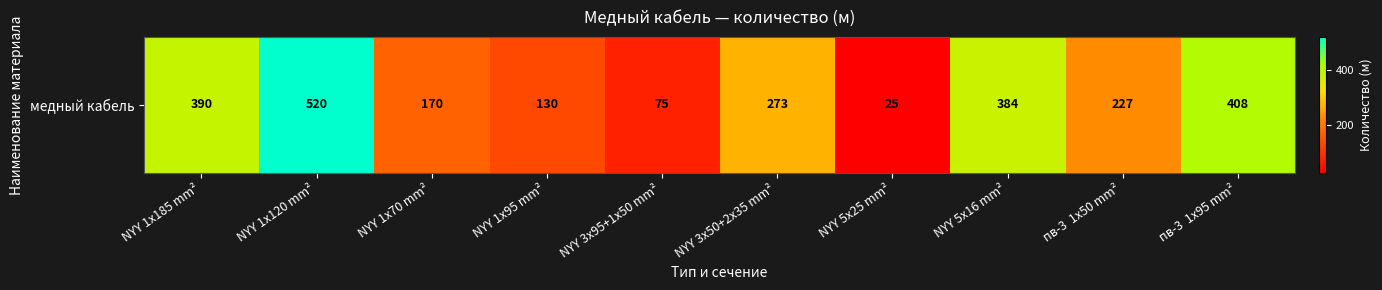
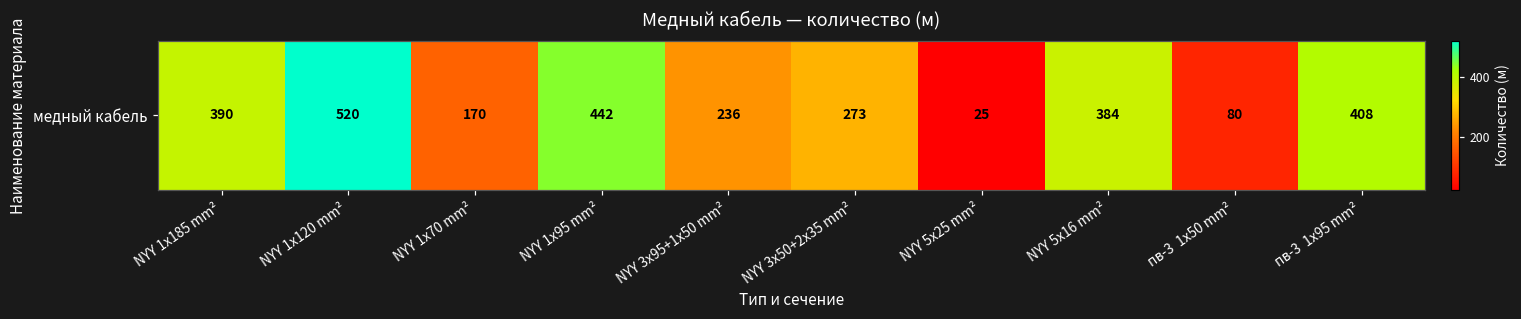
медный кабель, NYY 1x95 mm²: 130 -> 442
медный кабель, NYY 3x95+1x50 mm²: 75 -> 236
медный кабель, пв-3 1x50 mm²: 227 -> 80
